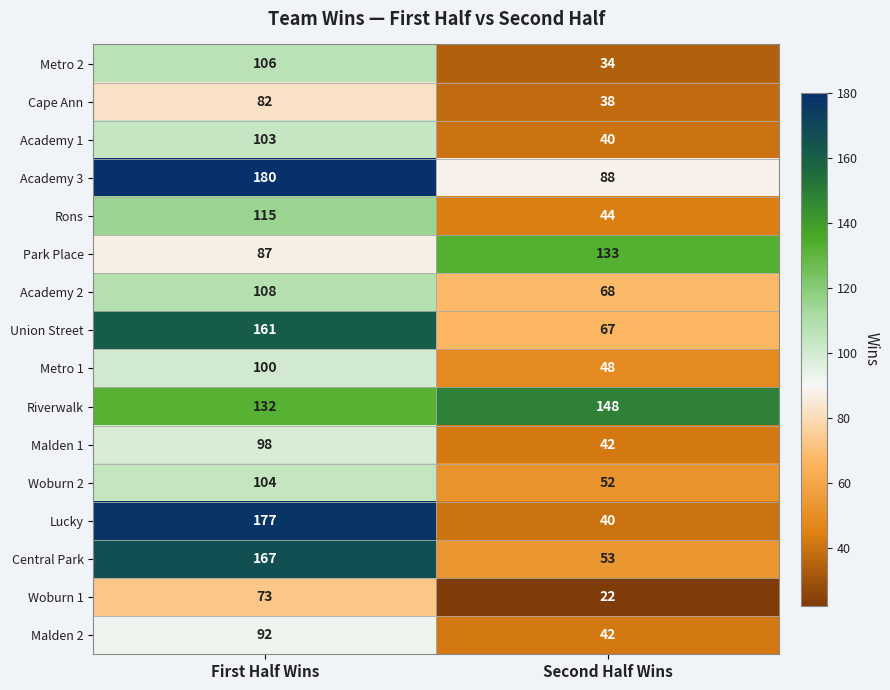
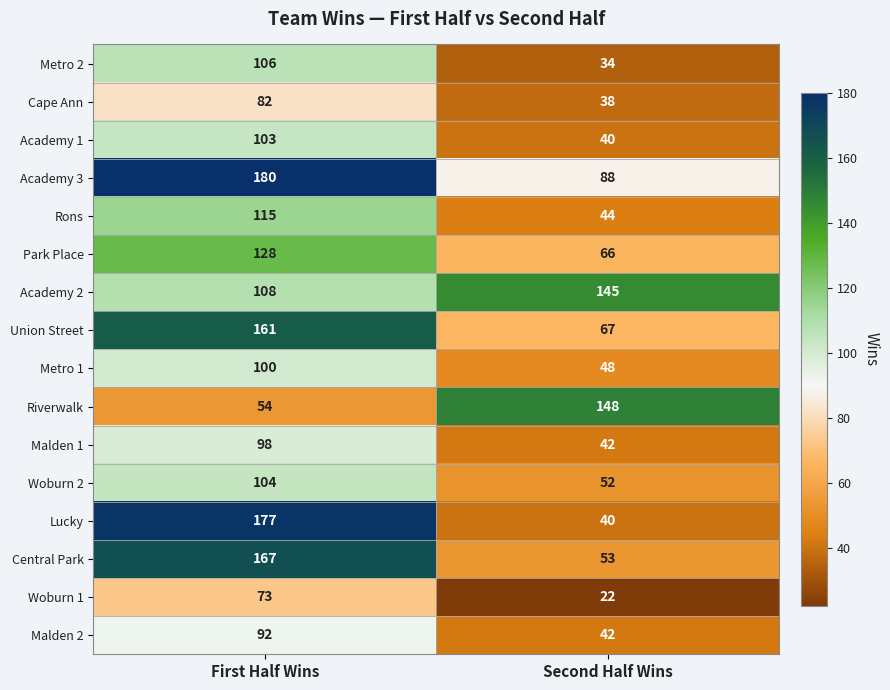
Park Place, First Half Wins: 87 -> 128
Park Place, Second Half Wins: 133 -> 66
Academy 2, Second Half Wins: 68 -> 145
Riverwalk, First Half Wins: 132 -> 54
